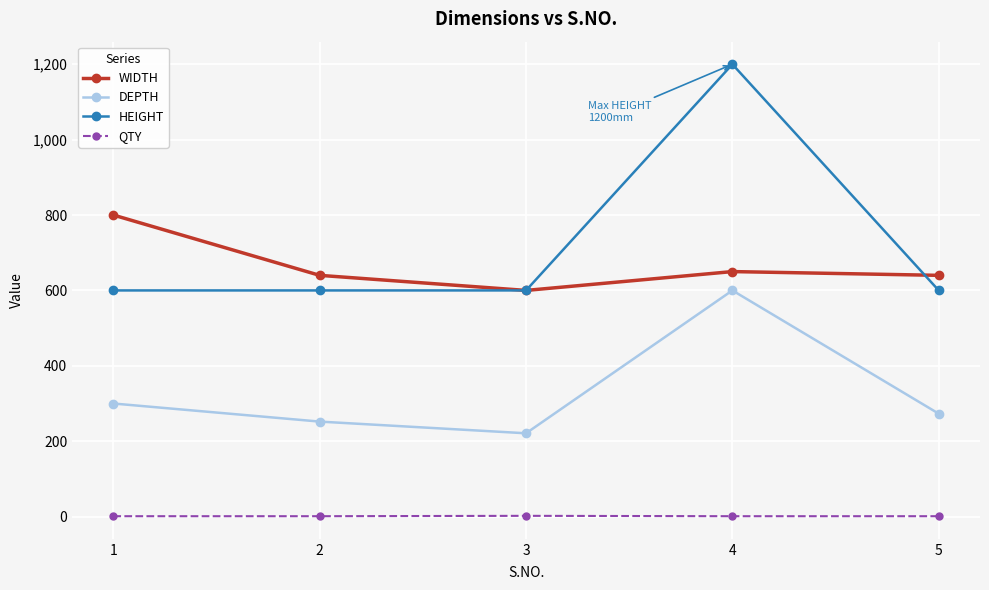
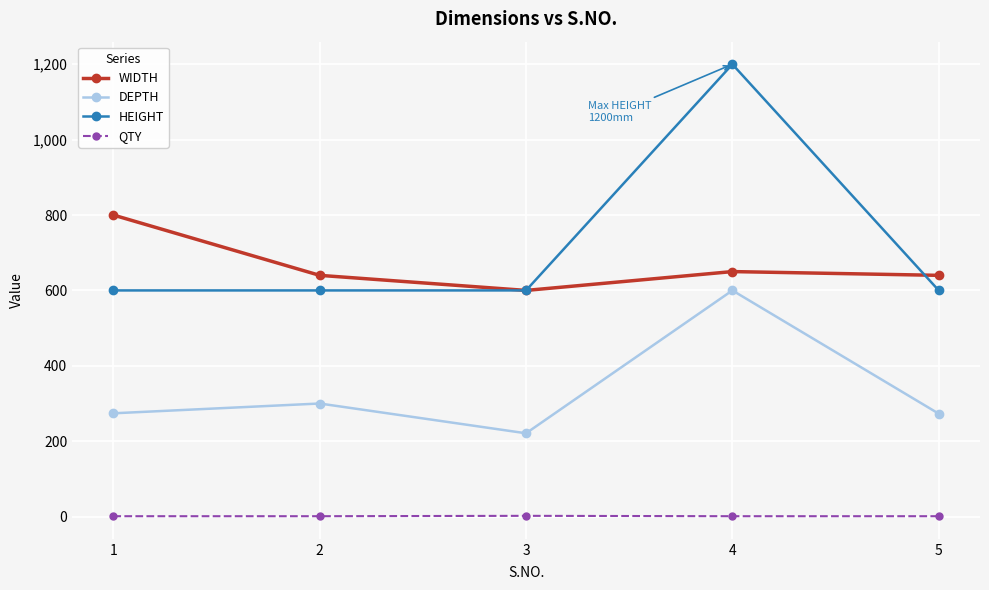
DEPTH, 1: 300 -> 270
DEPTH, 2: 250 -> 300
